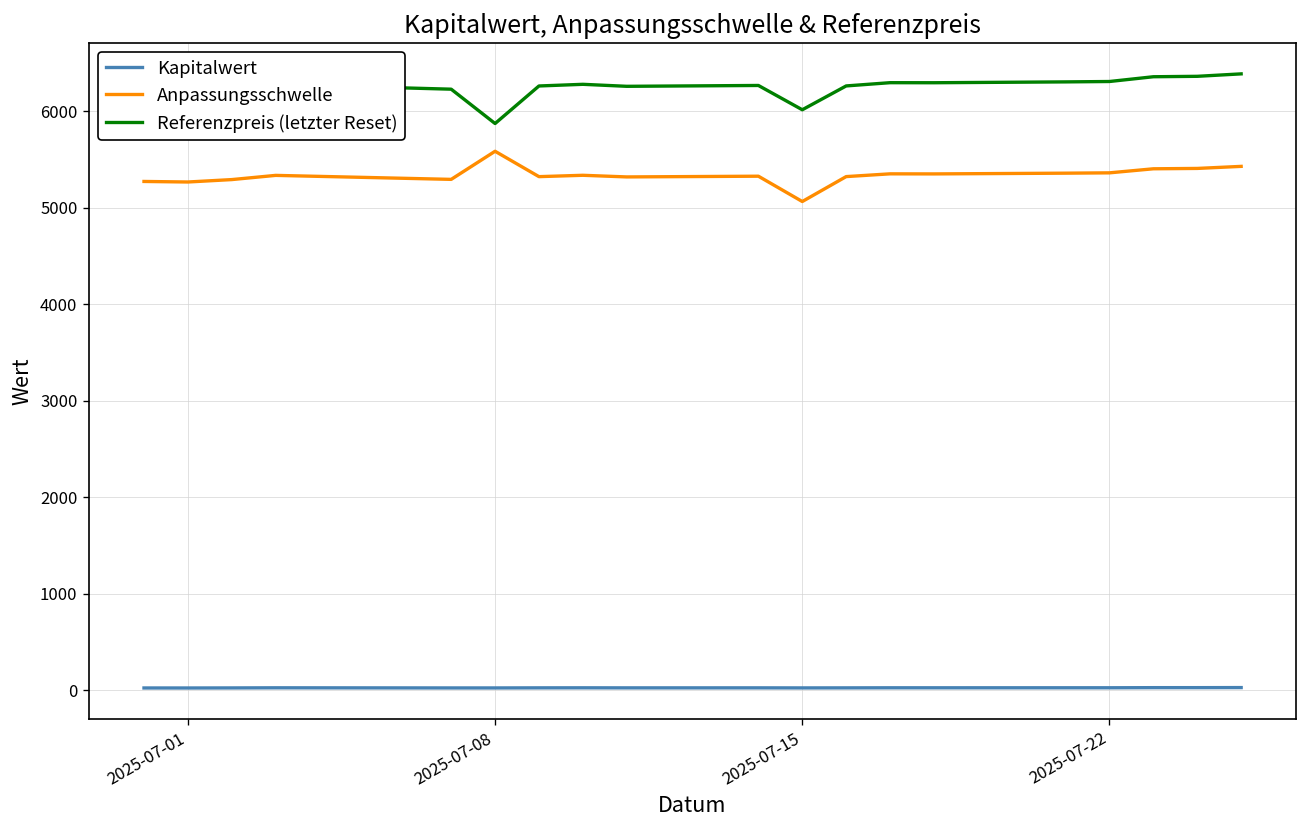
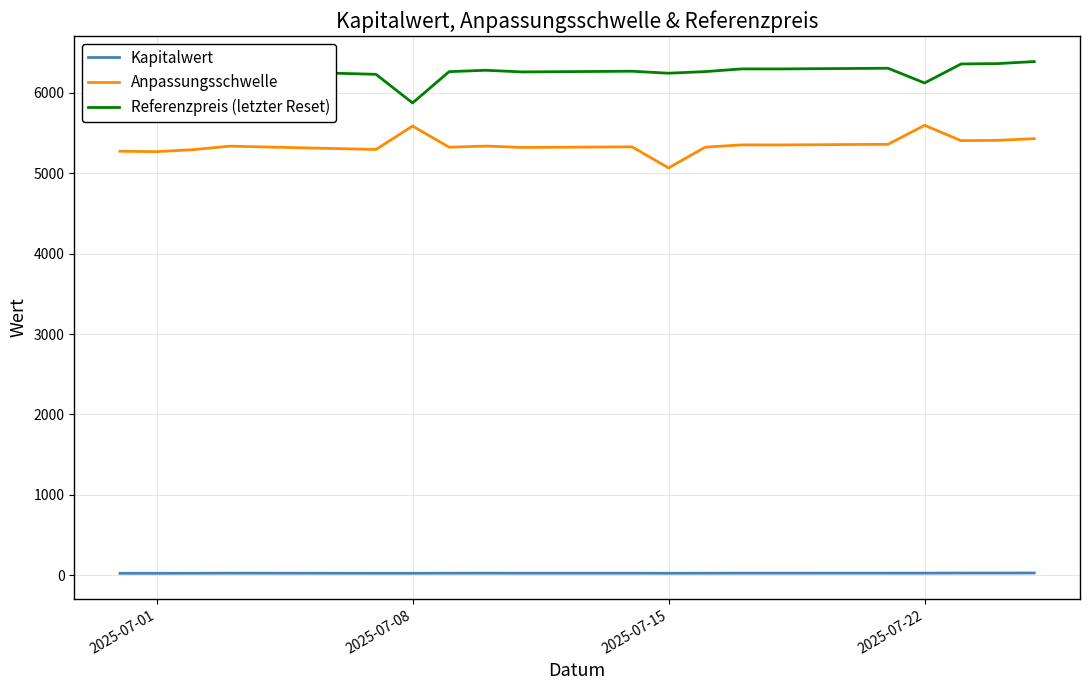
Referenzpreis (letzter Reset), 2025-07-15: 6000 -> 6200
Anpassungsschwelle, 2025-07-22: 5400 -> 5600
Referenzpreis (letzter Reset), 2025-07-22: 6300 -> 6100
